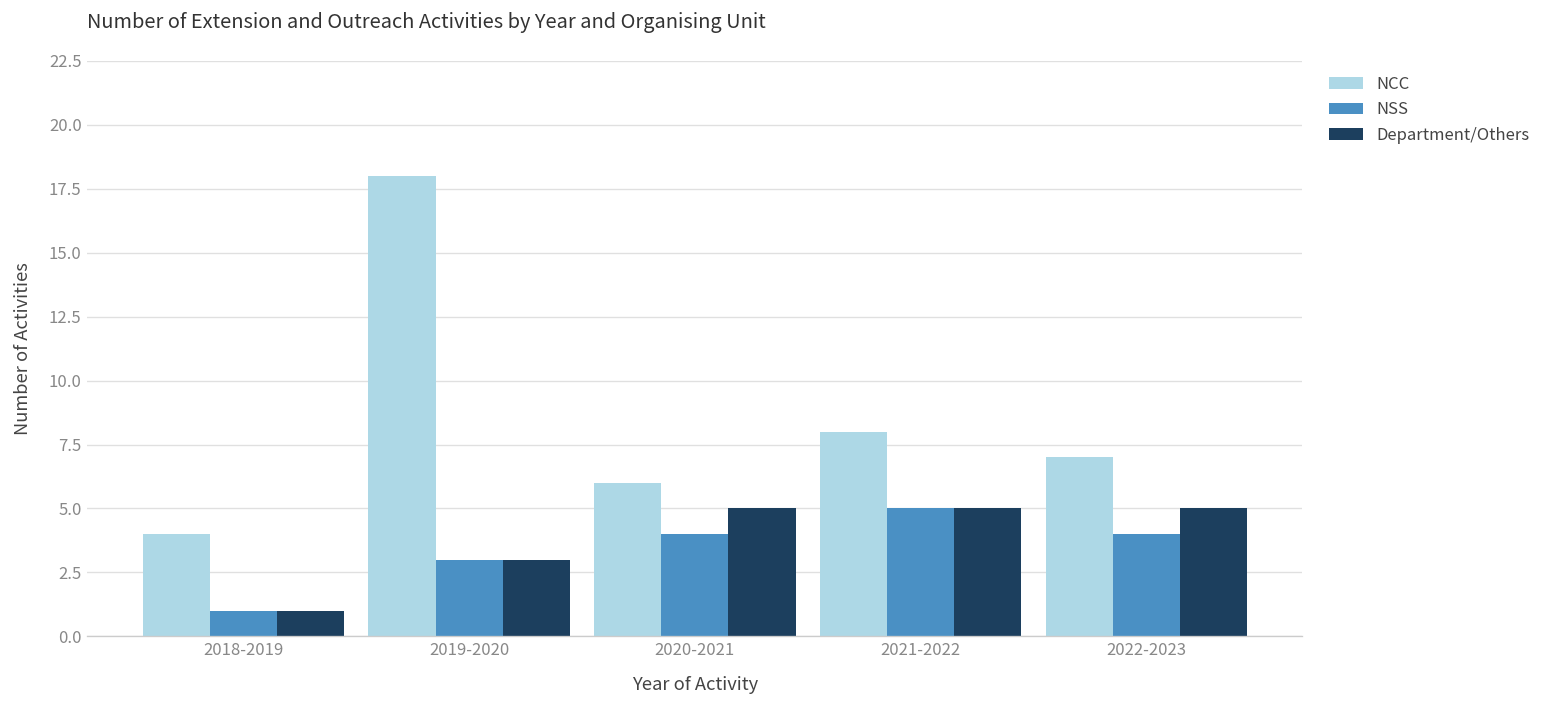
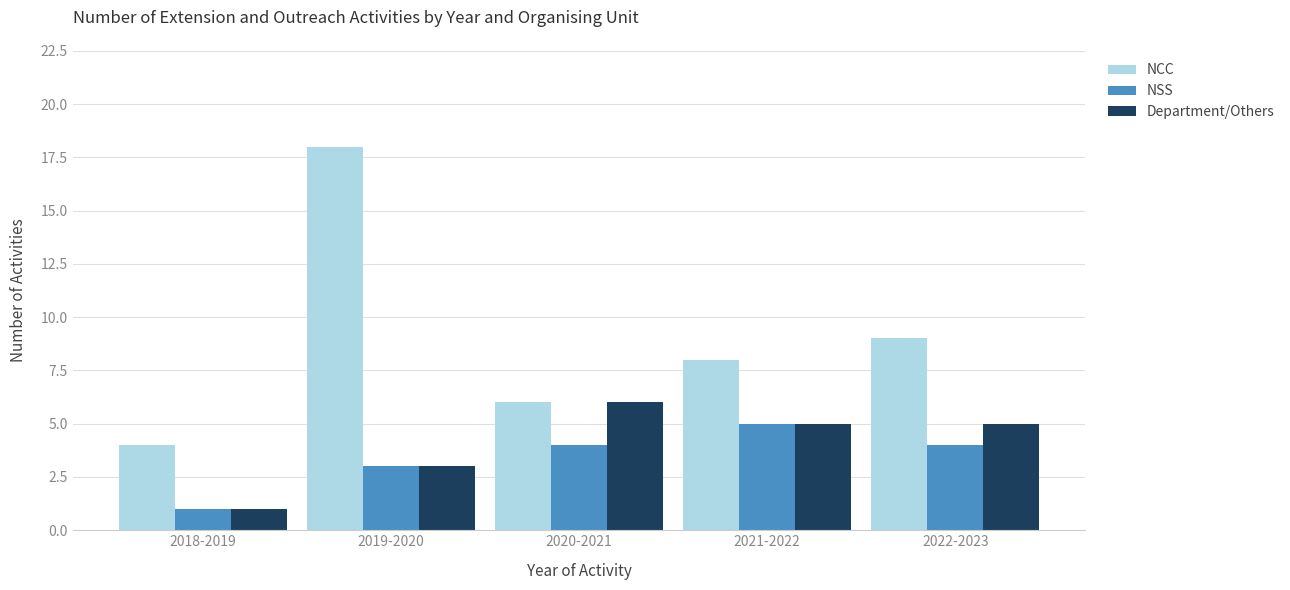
Department/Others, 2020-2021: 5 -> 6
NCC, 2022-2023: 7 -> 9
